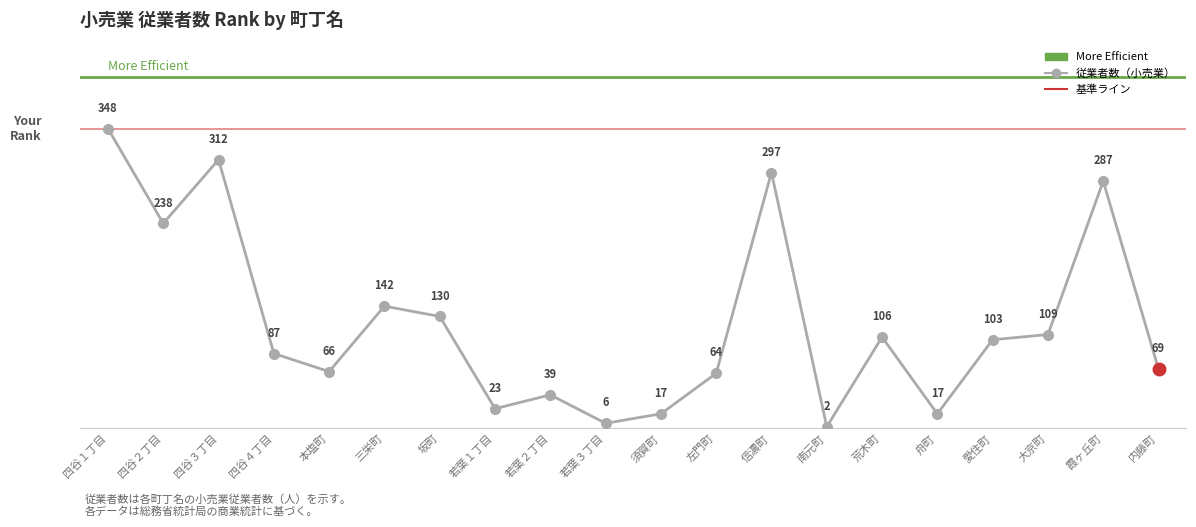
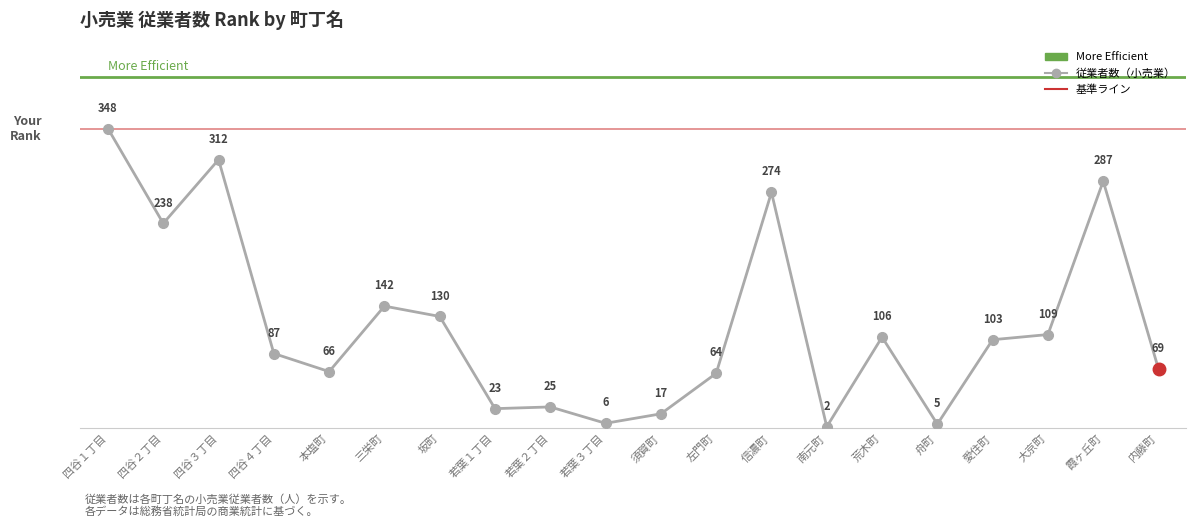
従業者数（小売業）, 若葉２丁目: 39 -> 25
従業者数（小売業）, 信濃町: 297 -> 274
従業者数（小売業）, 舟町: 17 -> 5
